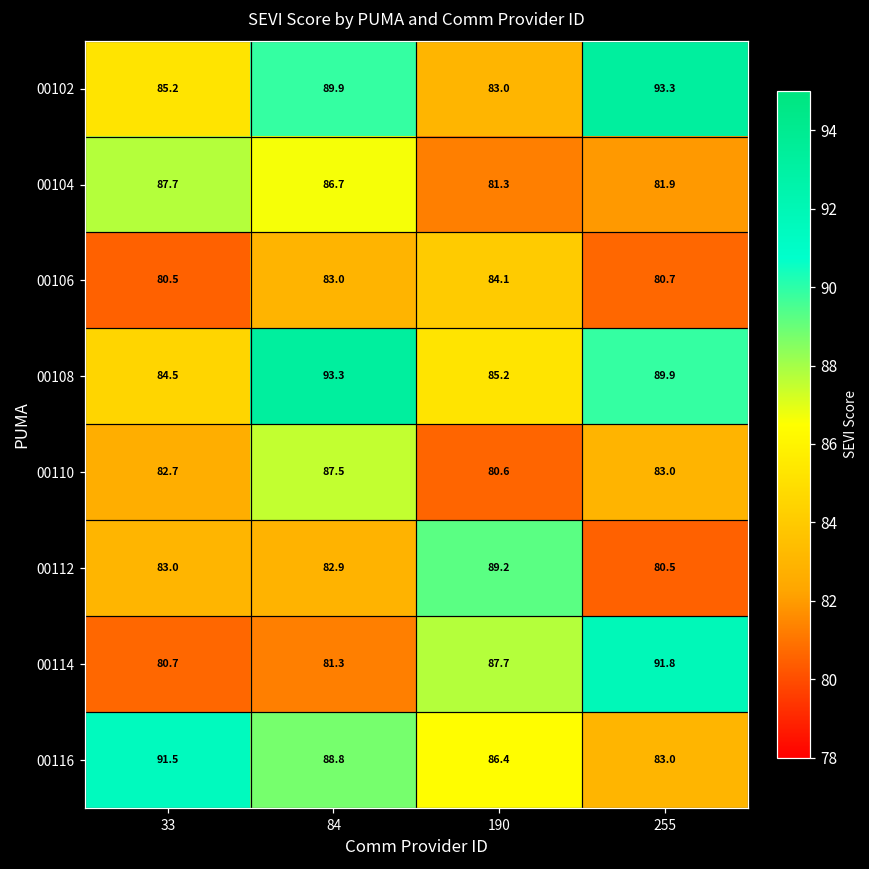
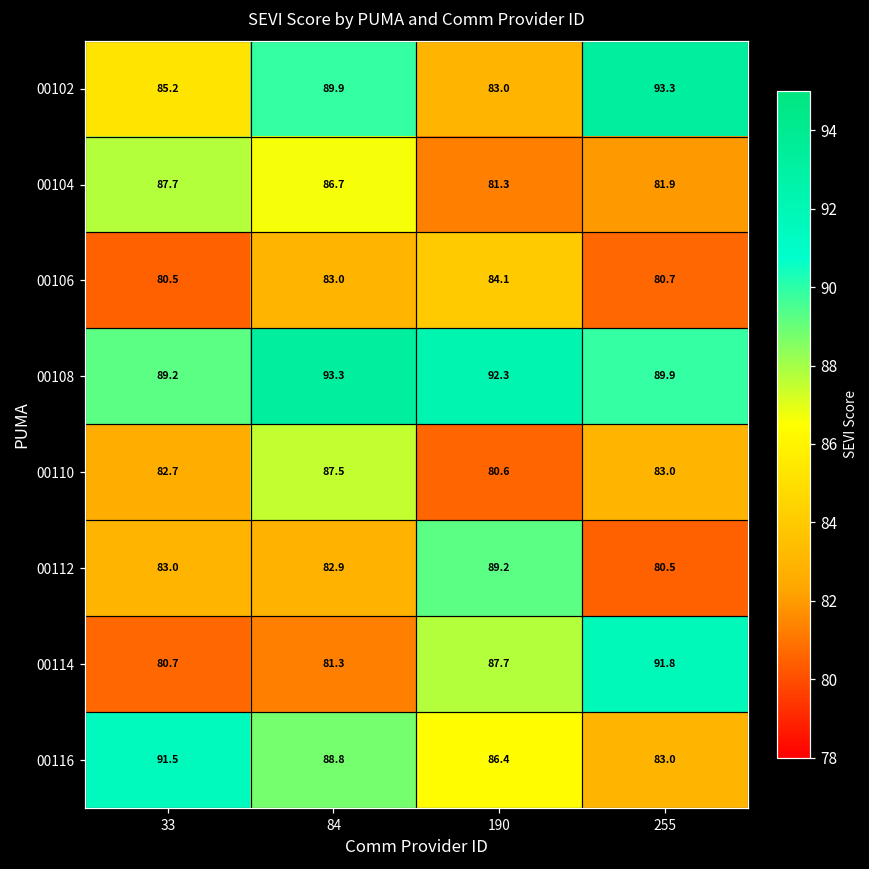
00108, 33: 84.5 -> 89.2
00108, 190: 85.2 -> 92.3
